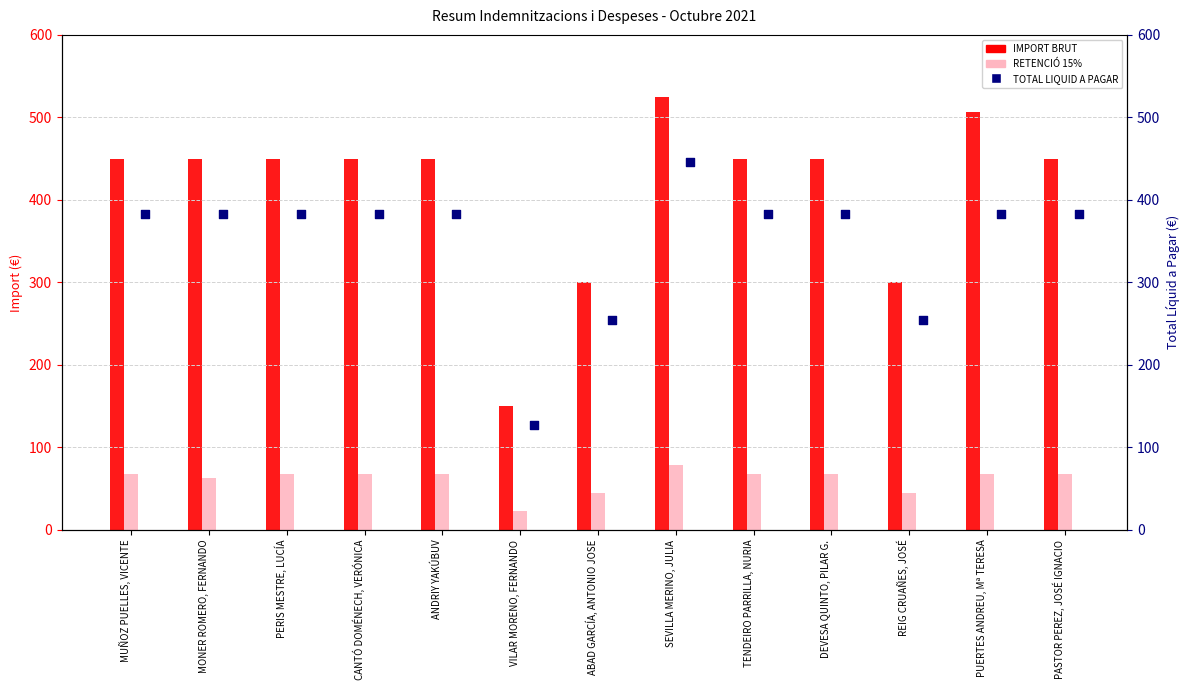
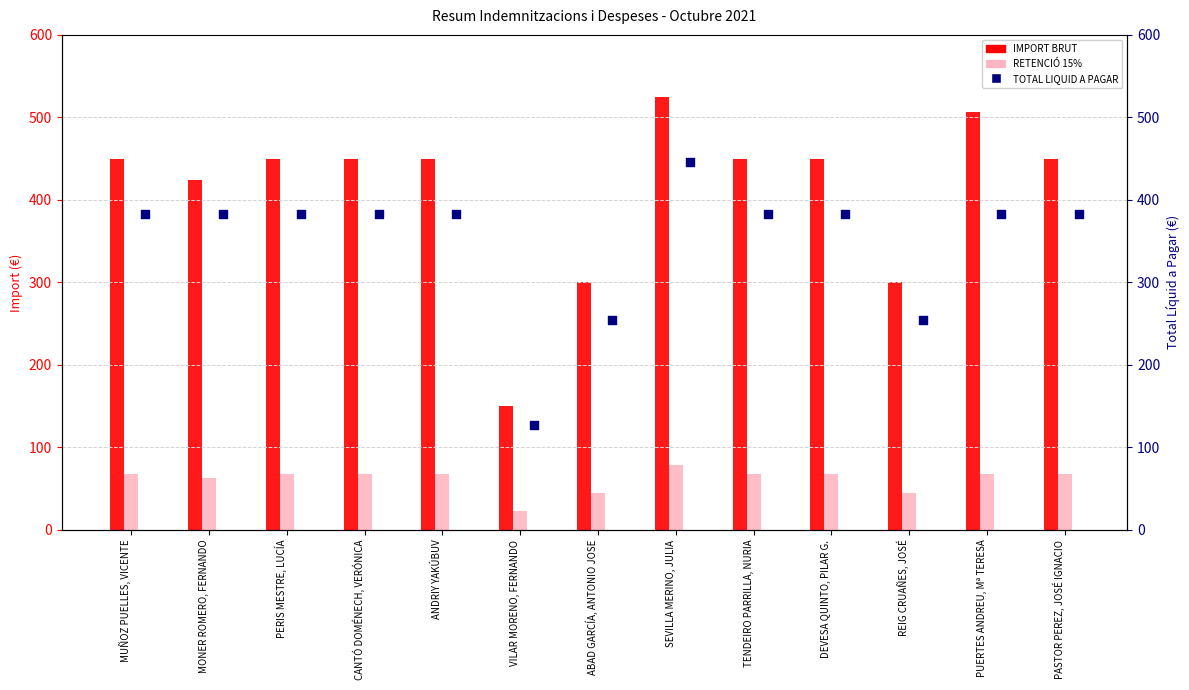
IMPORT BRUT, MONER ROMERO, FERNANDO: 450 -> 420
